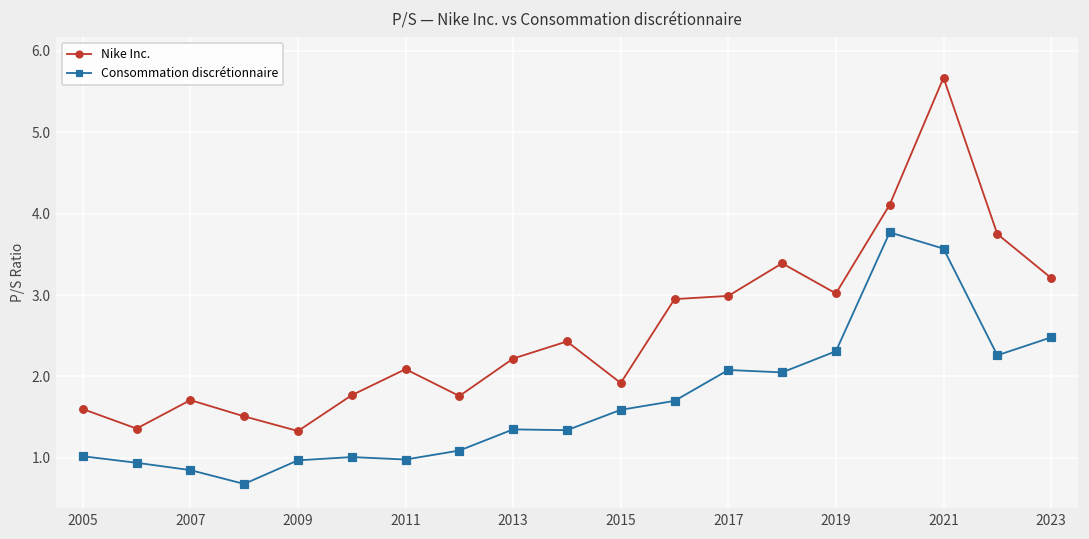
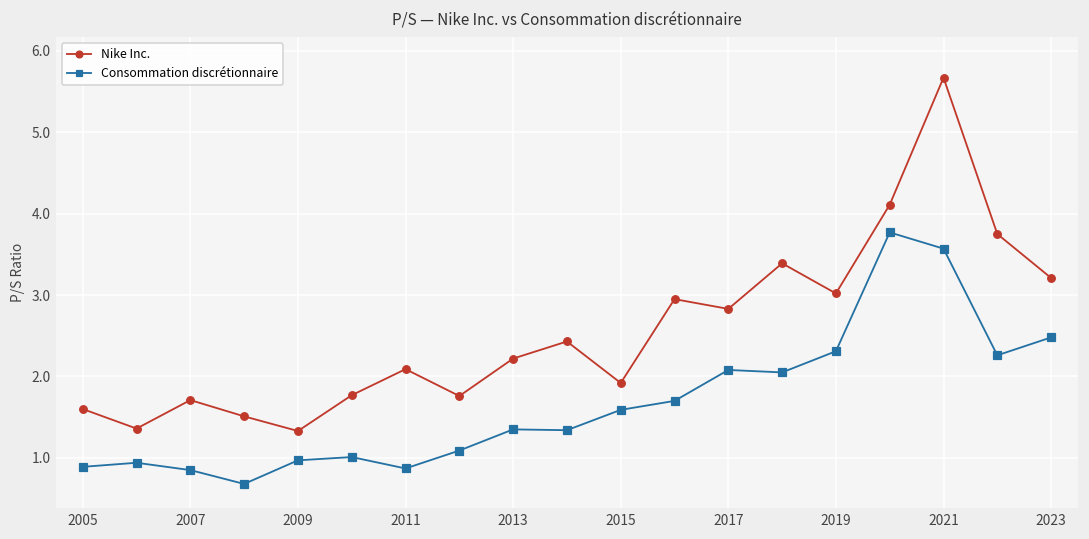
Consommation discrétionnaire, 2005: 1.0 -> 0.9
Consommation discrétionnaire, 2011: 1.0 -> 0.9
Nike Inc., 2017: 3.0 -> 2.8
